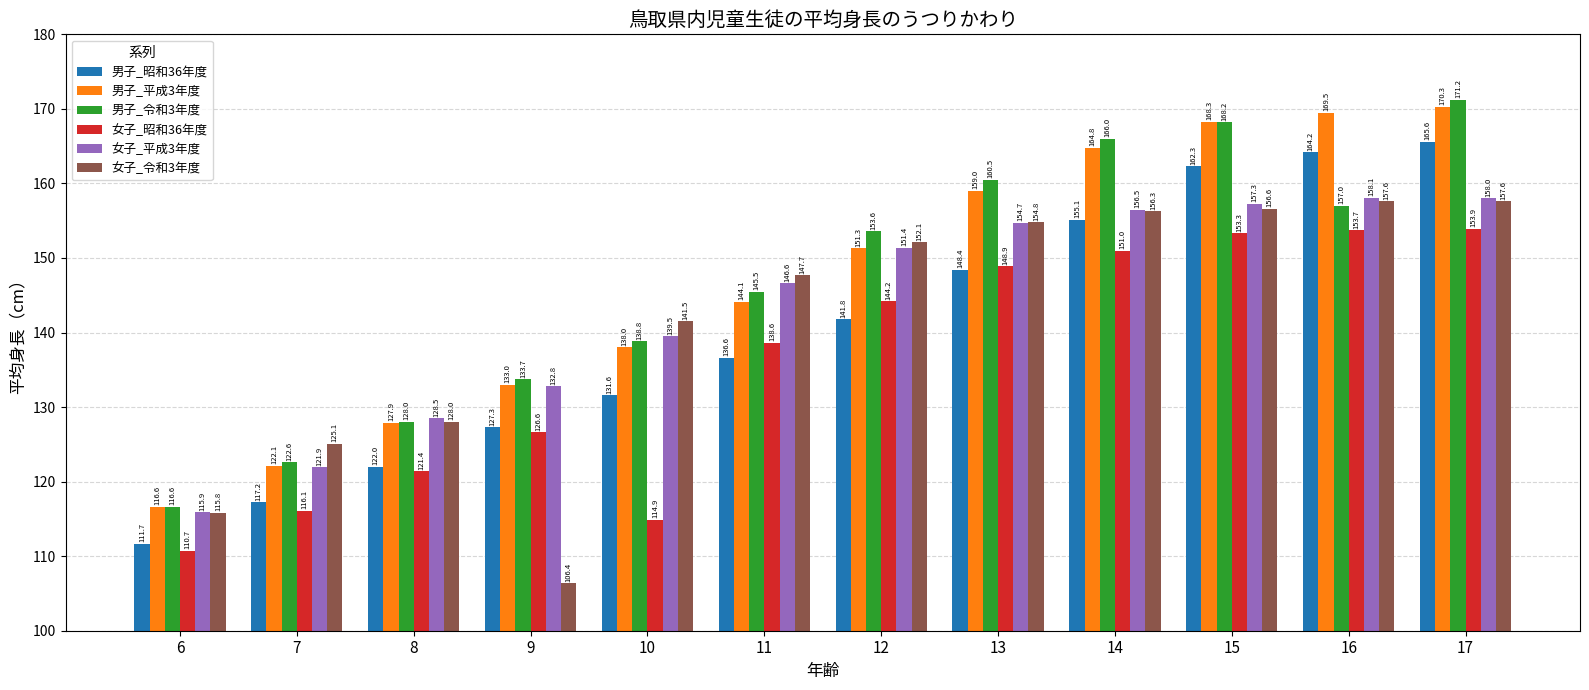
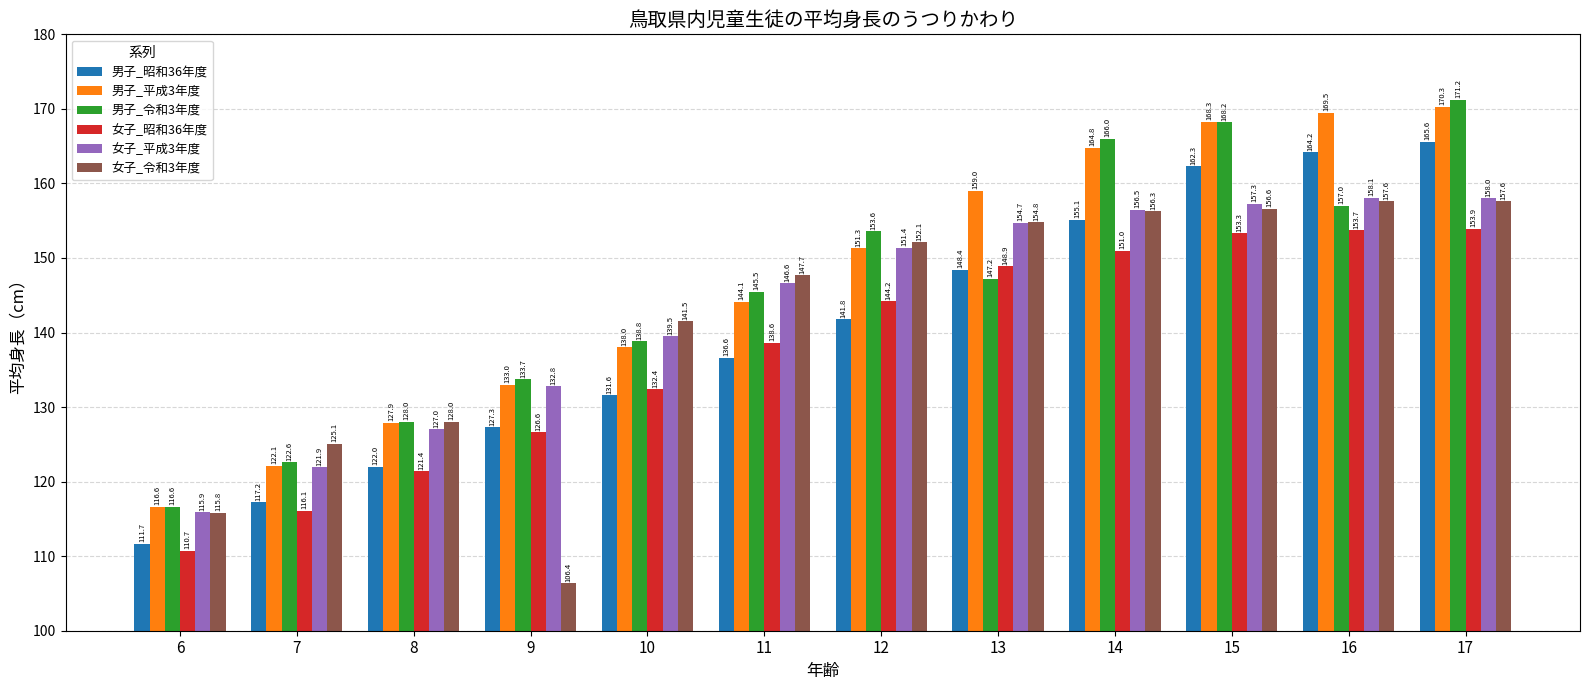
女子_平成3年度, 8: 128.5 -> 127.0
女子_昭和36年度, 10: 114.9 -> 132.4
男子_令和3年度, 13: 160.5 -> 147.2
